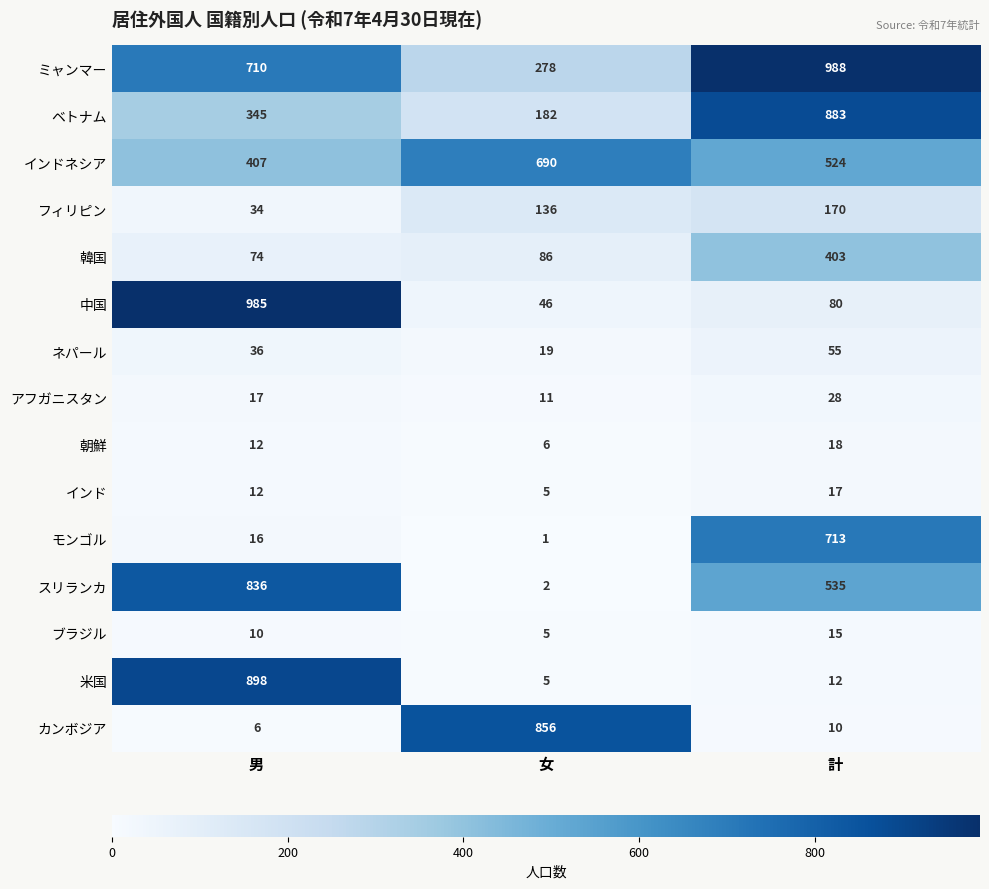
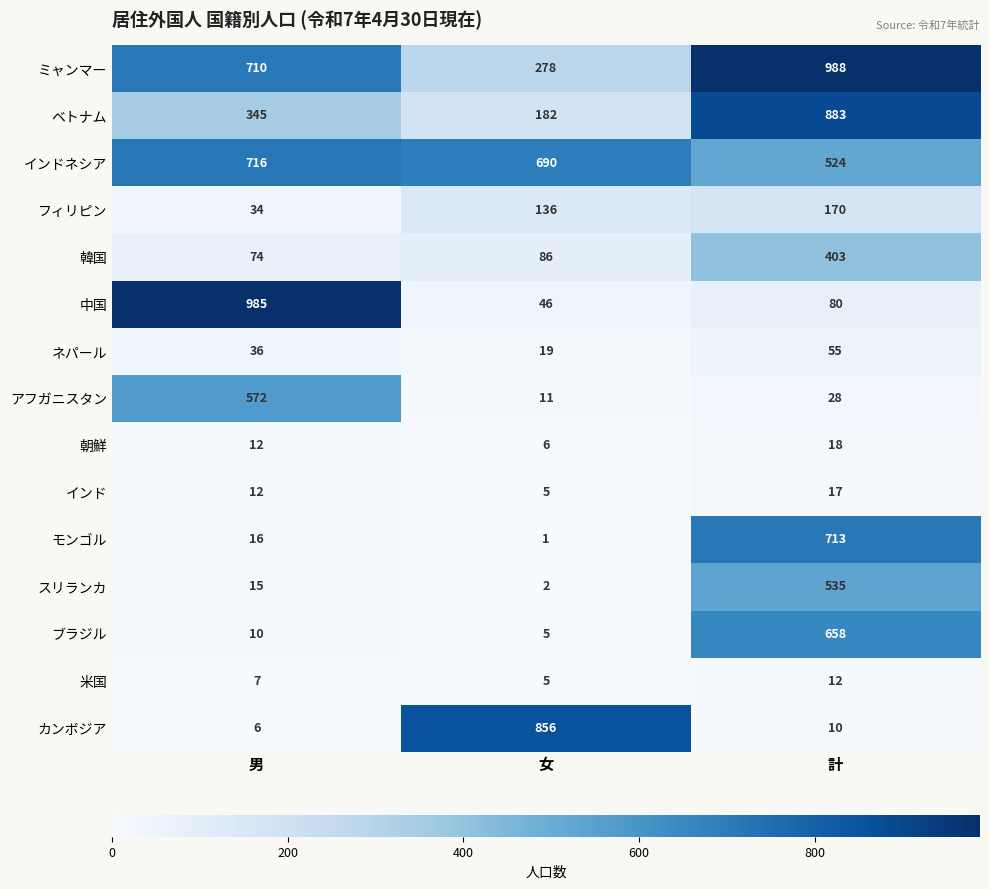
インドネシア, 男: 407 -> 716
アフガニスタン, 男: 17 -> 572
スリランカ, 男: 836 -> 15
ブラジル, 計: 15 -> 658
米国, 男: 898 -> 7
